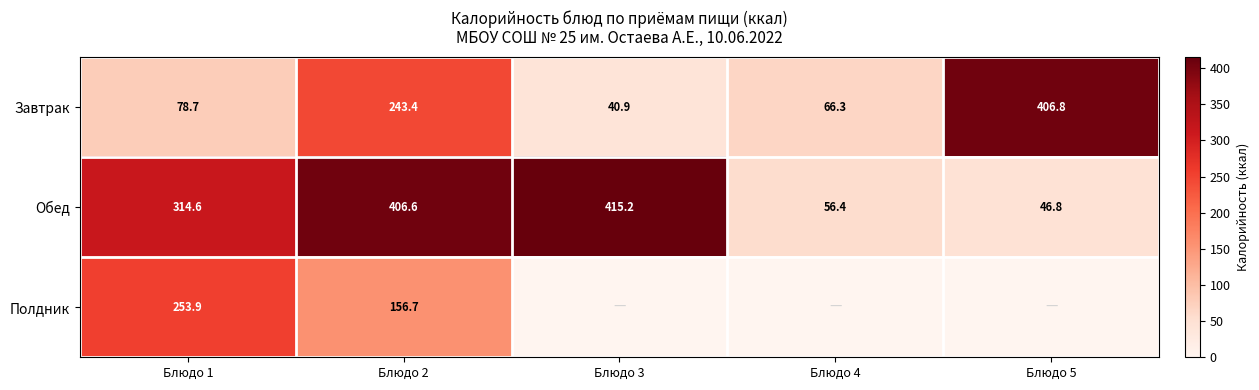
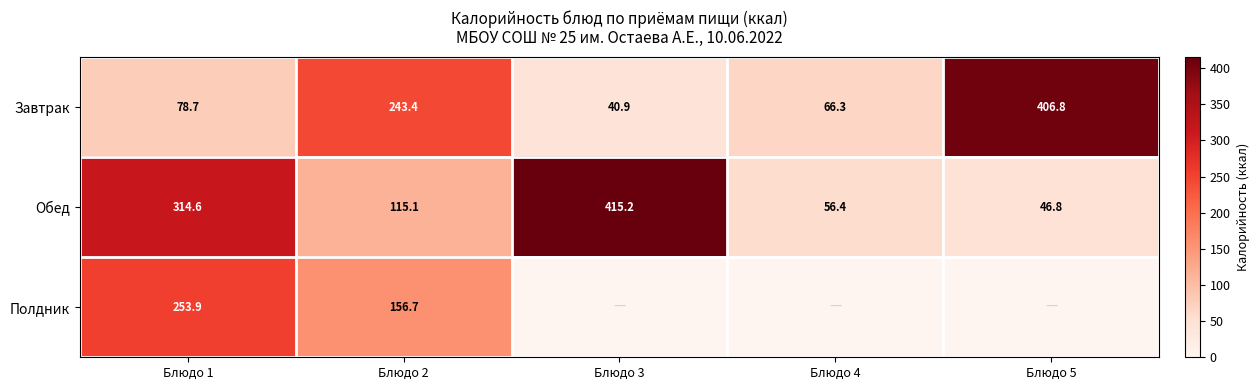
Обед, Блюдо 2: 406.6 -> 115.1
